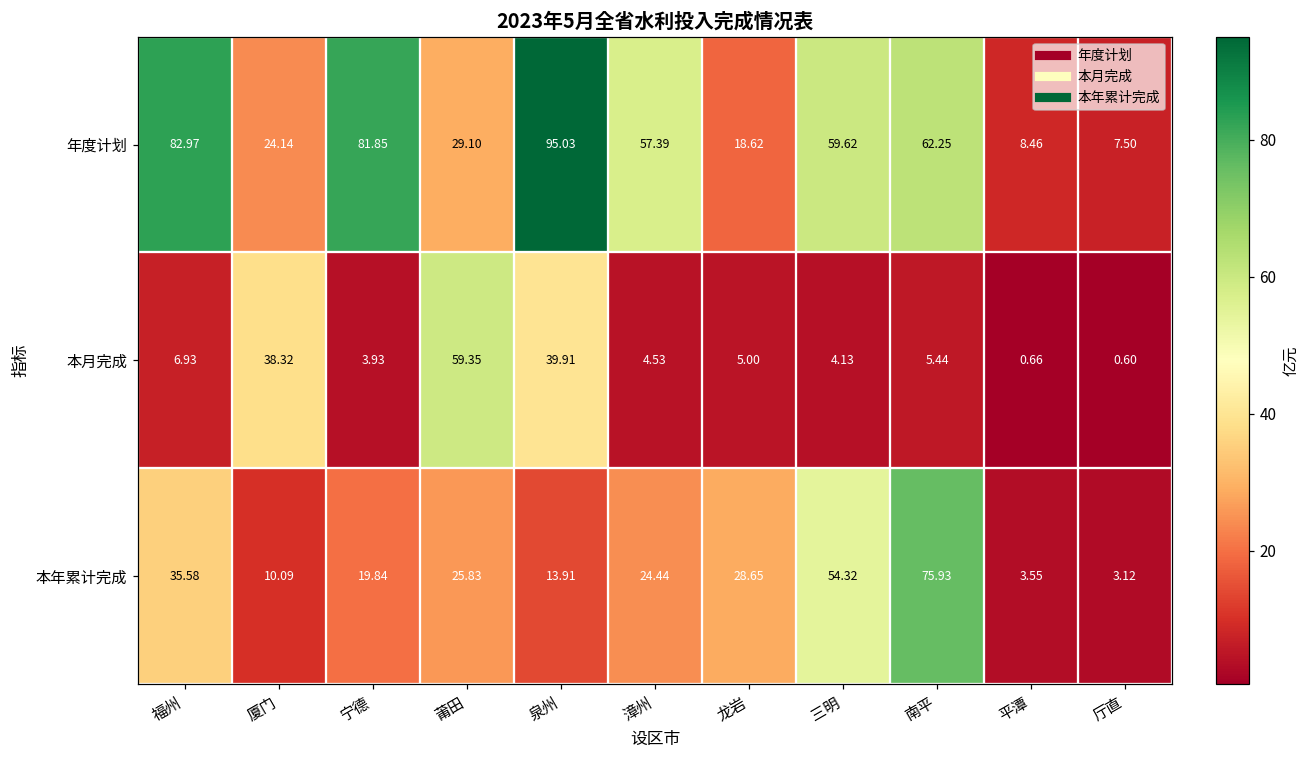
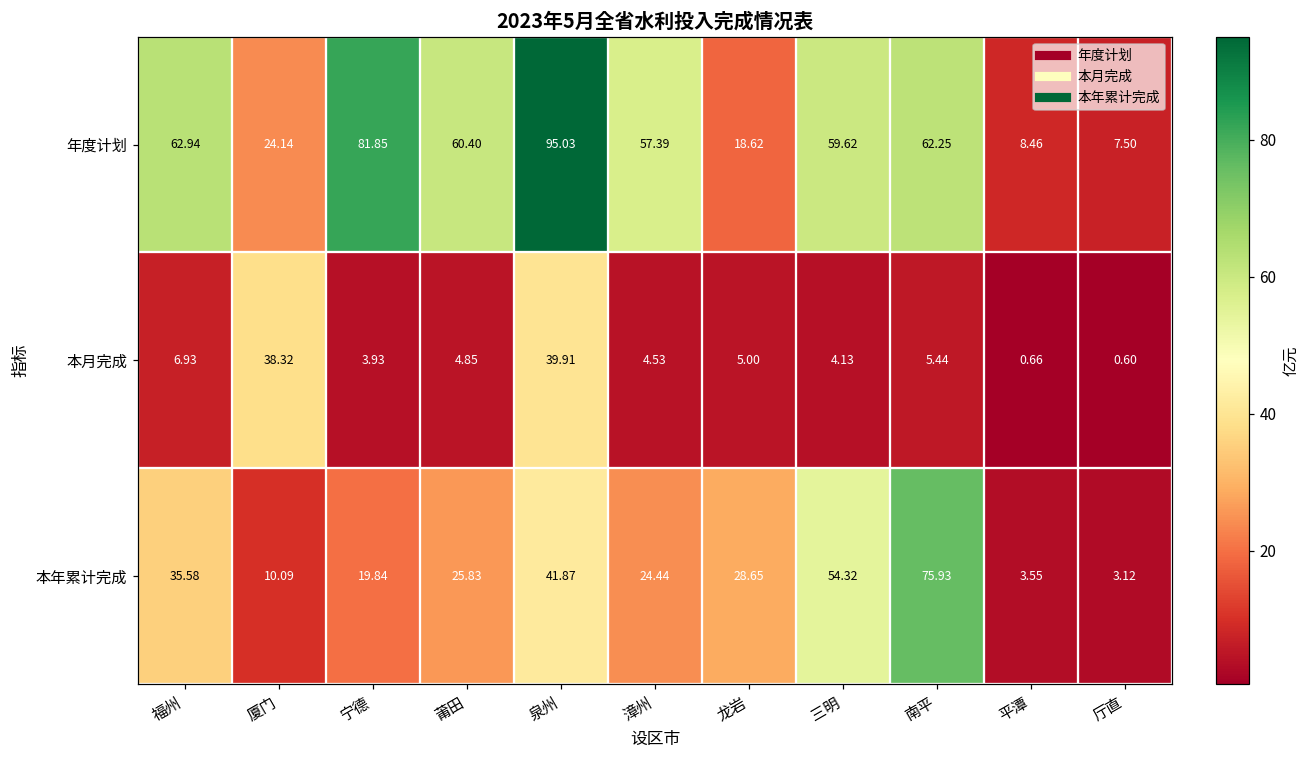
年度计划, 福州: 82.97 -> 62.94
年度计划, 莆田: 29.10 -> 60.40
本月完成, 莆田: 59.35 -> 4.85
本年累计完成, 泉州: 13.91 -> 41.87
